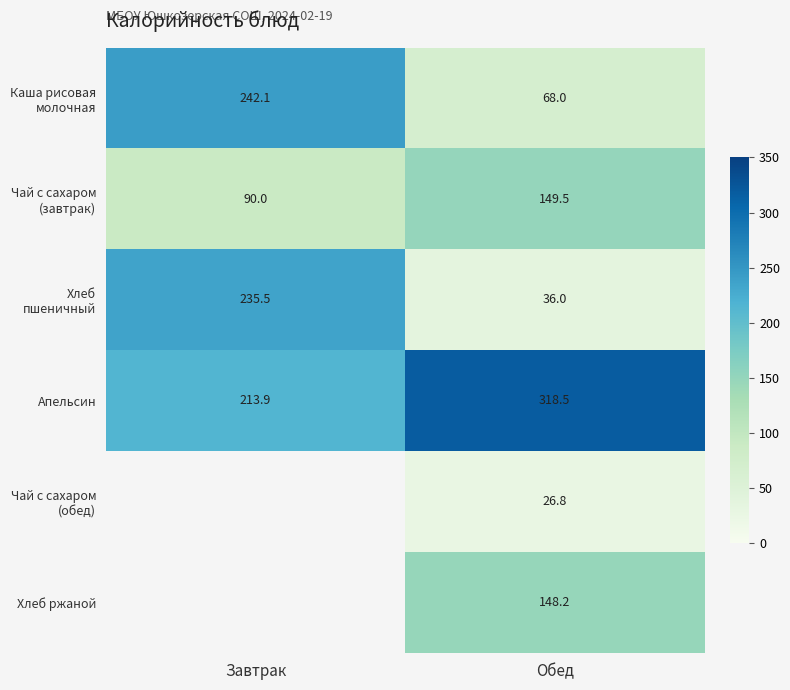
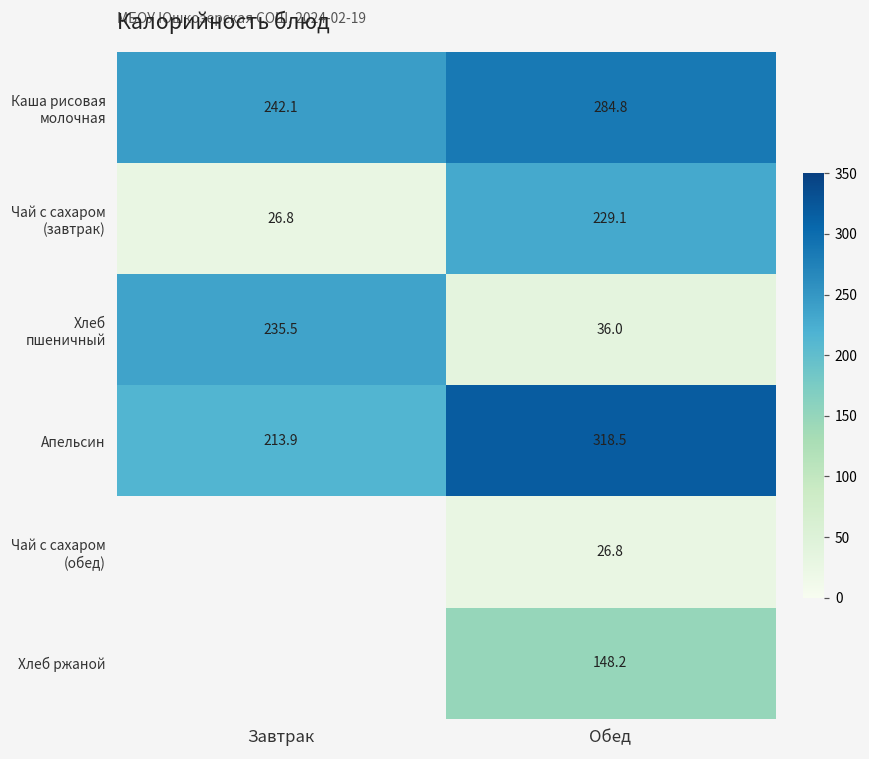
Каша рисовая молочная, Обед: 68.0 -> 284.8
Чай с сахаром (завтрак), Завтрак: 90.0 -> 26.8
Чай с сахаром (завтрак), Обед: 149.5 -> 229.1
